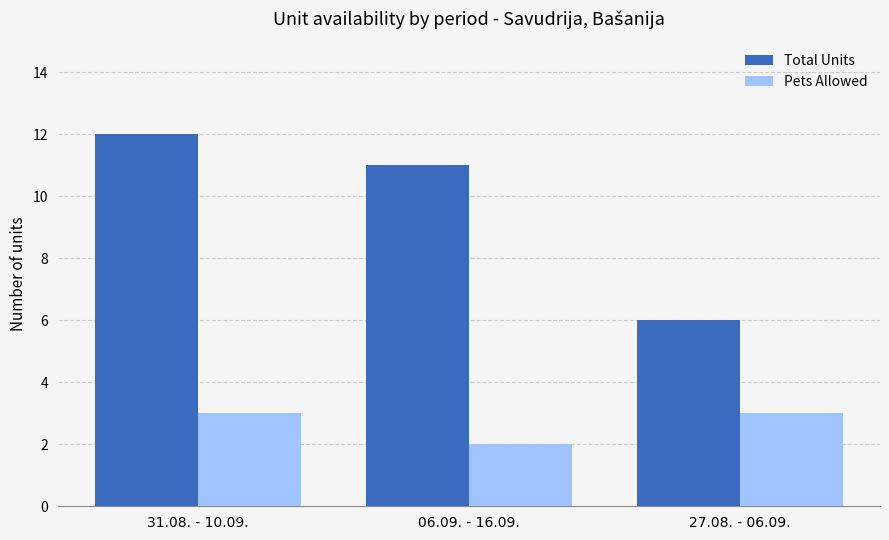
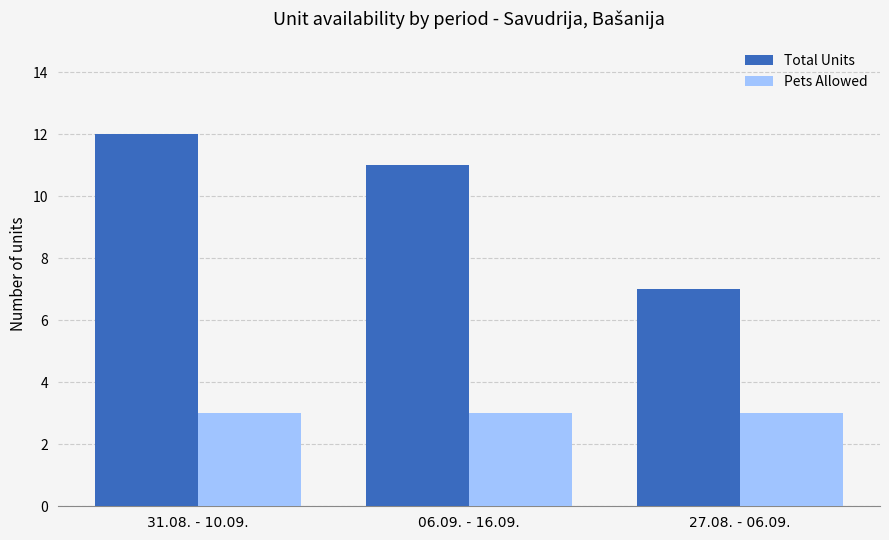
Pets Allowed, 06.09. - 16.09.: 2 -> 3
Total Units, 27.08. - 06.09.: 6 -> 7
